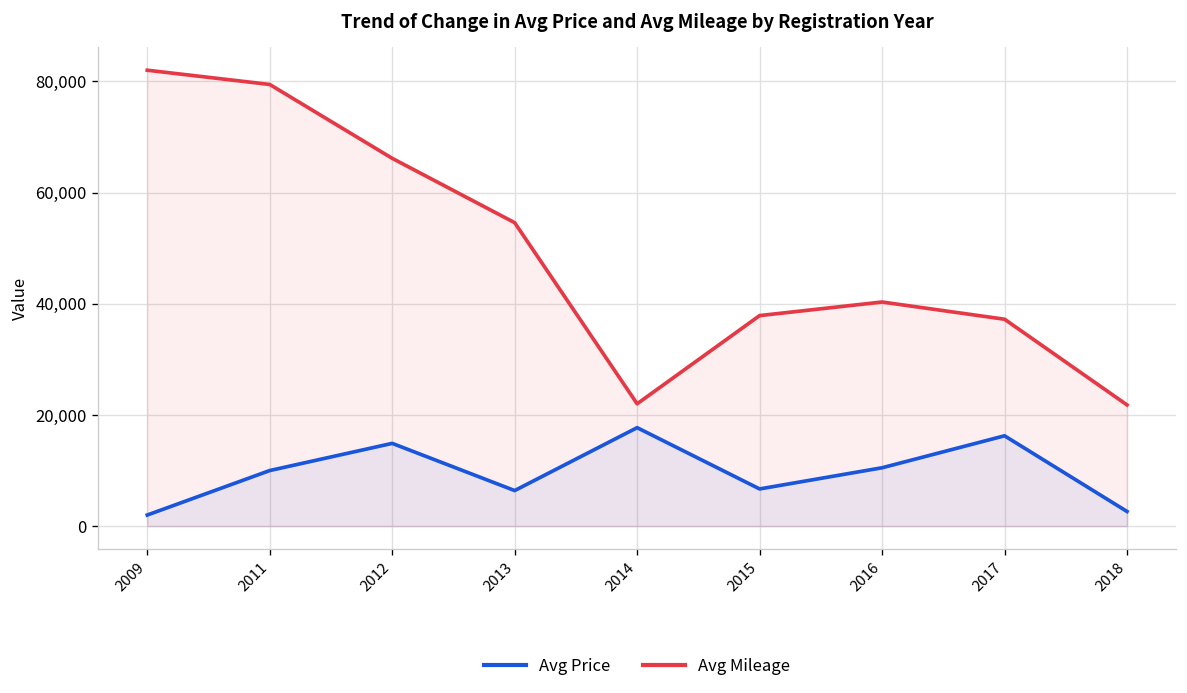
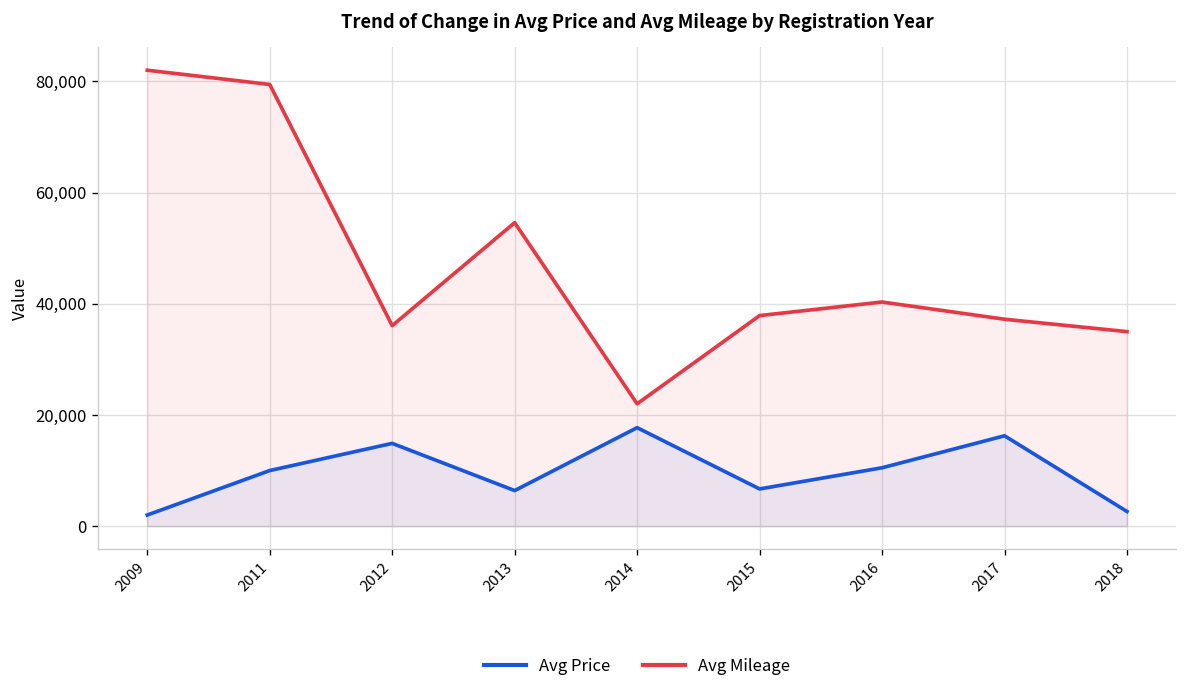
Avg Mileage, 2012: 66,000 -> 36,000
Avg Mileage, 2018: 22,000 -> 35,000
